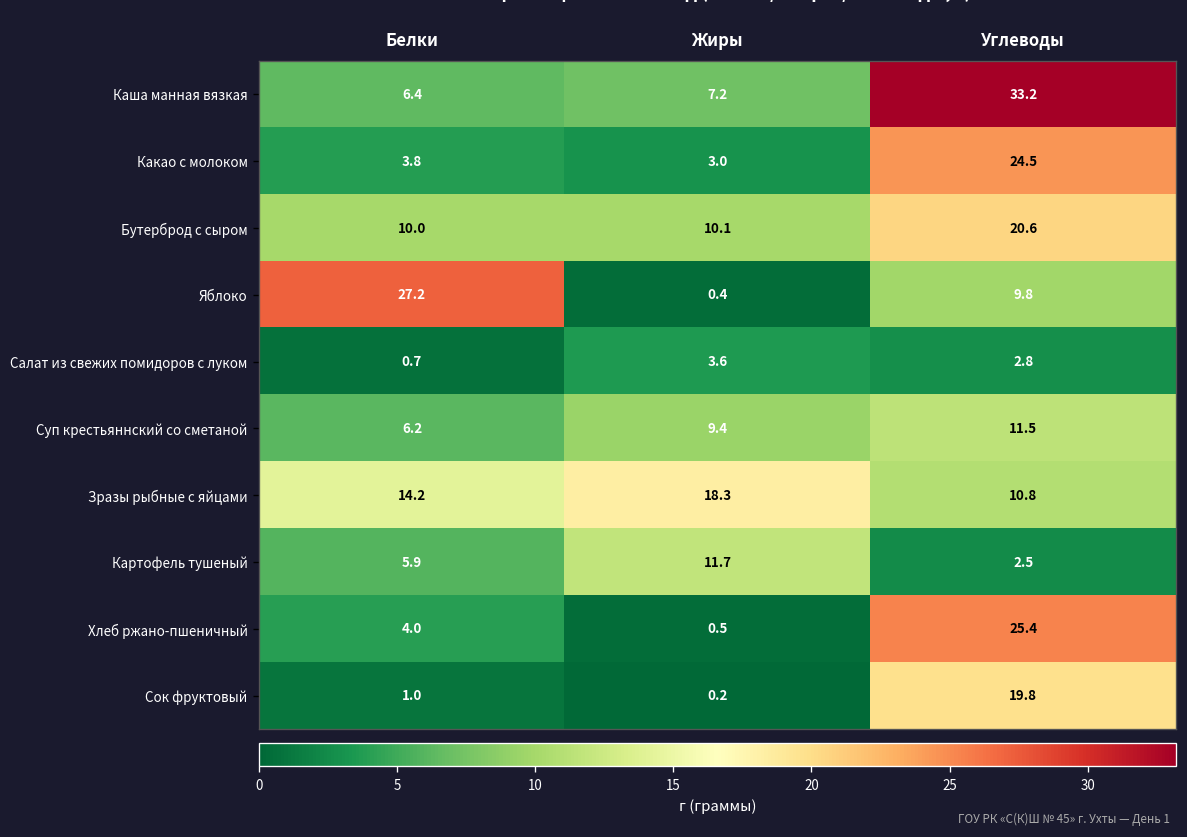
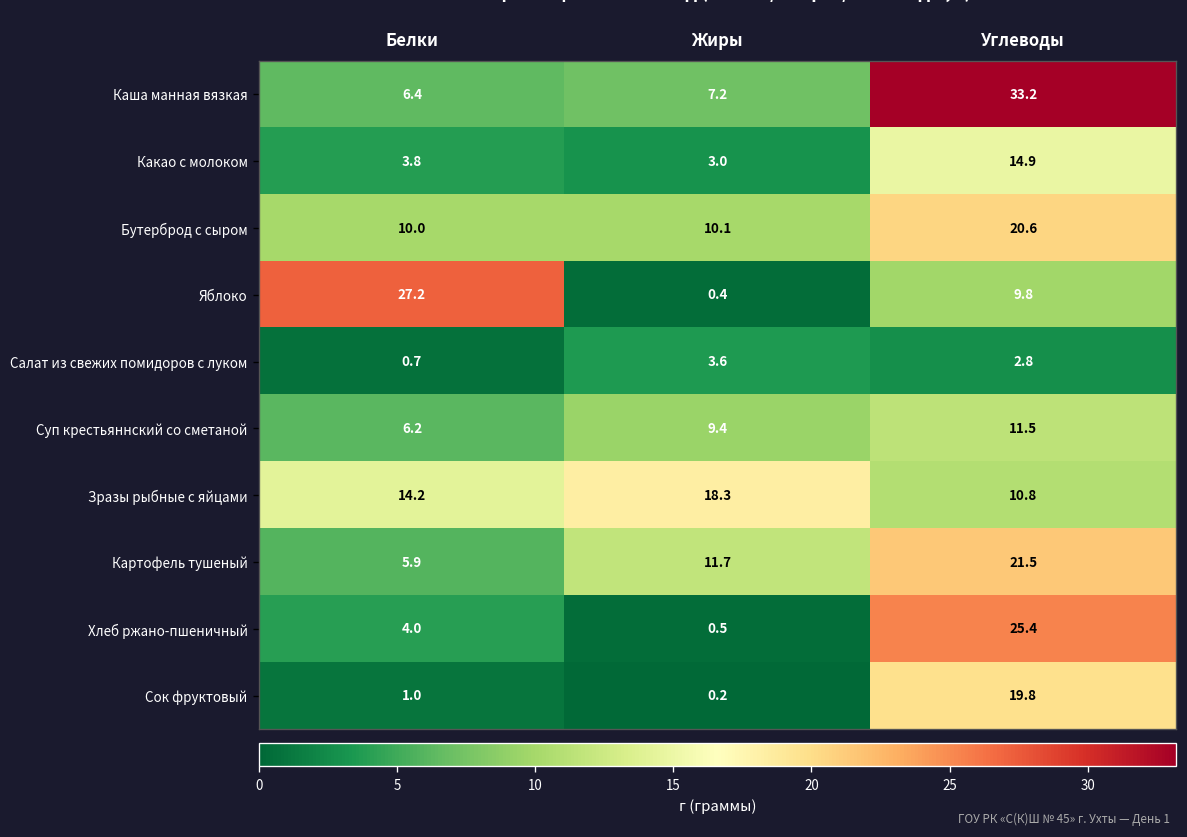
Какао с молоком, Углеводы: 24.5 -> 14.9
Картофель тушеный, Углеводы: 2.5 -> 21.5
